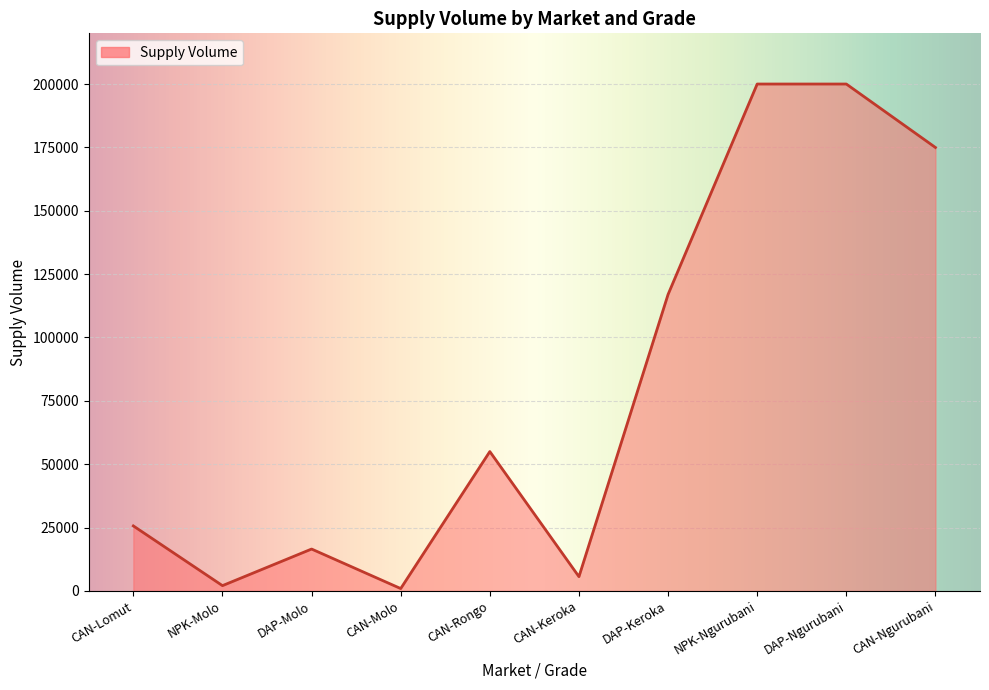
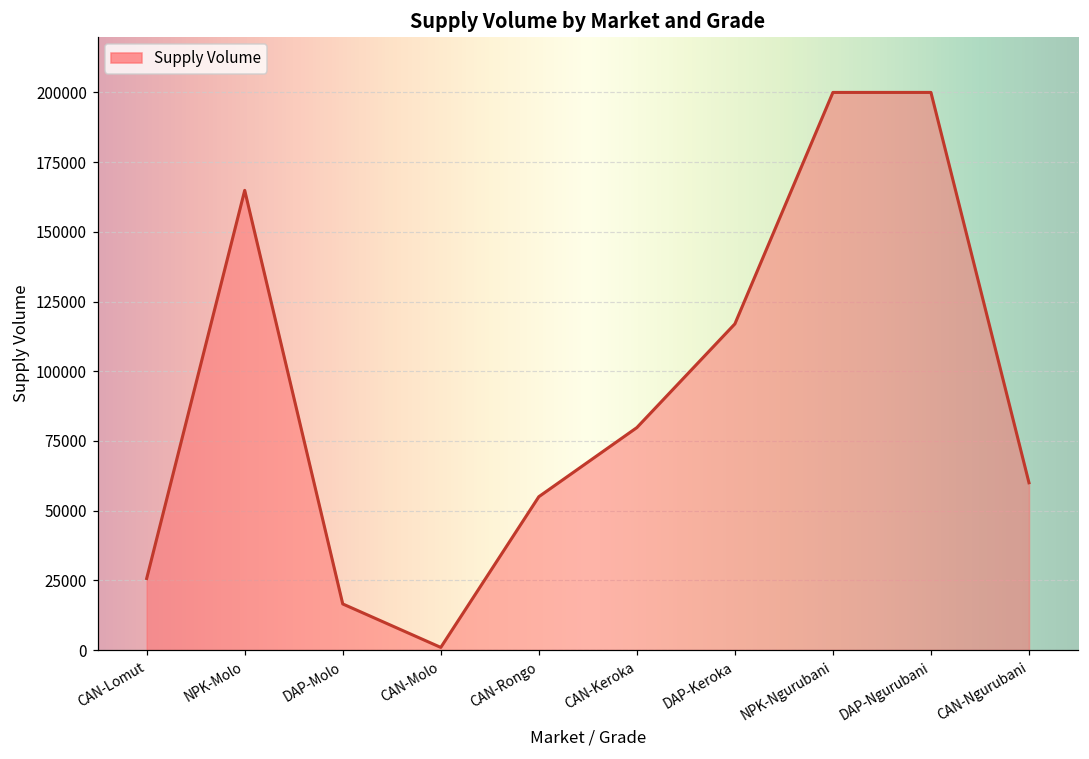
NPK-Molo: 2000 -> 165000
CAN-Keroka: 6000 -> 80000
CAN-Ngurubani: 175000 -> 60000
